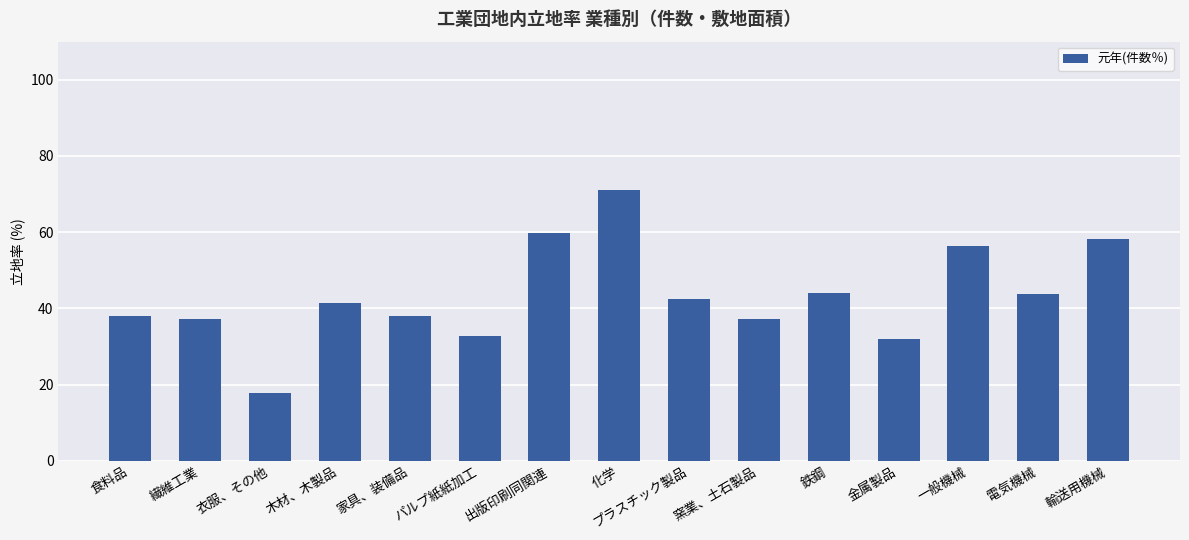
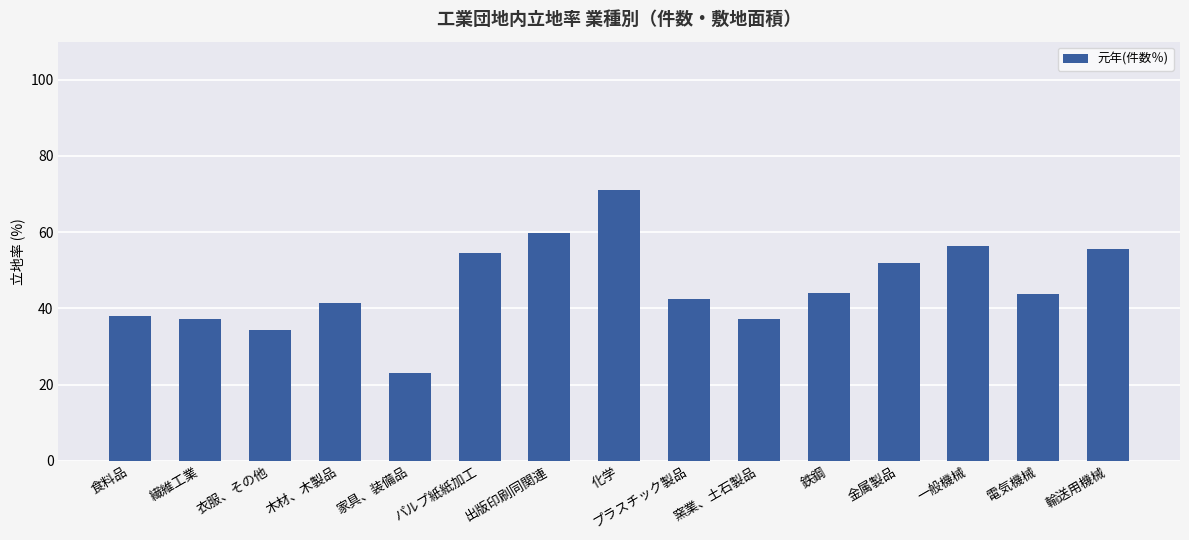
衣服、その他: 18 -> 34
家具、装備品: 38 -> 23
パルプ紙紙加工: 33 -> 55
金属製品: 32 -> 52
輸送用機械: 58 -> 56
